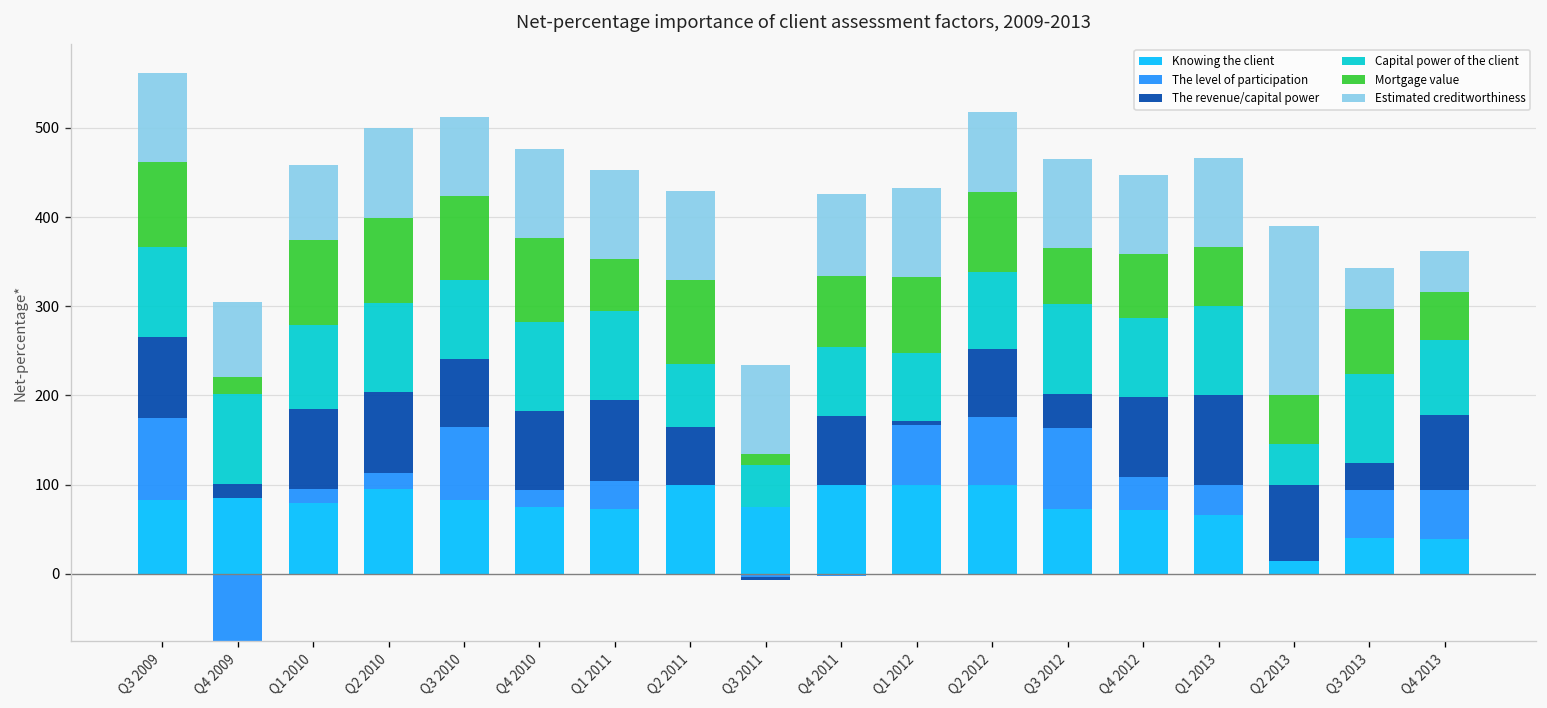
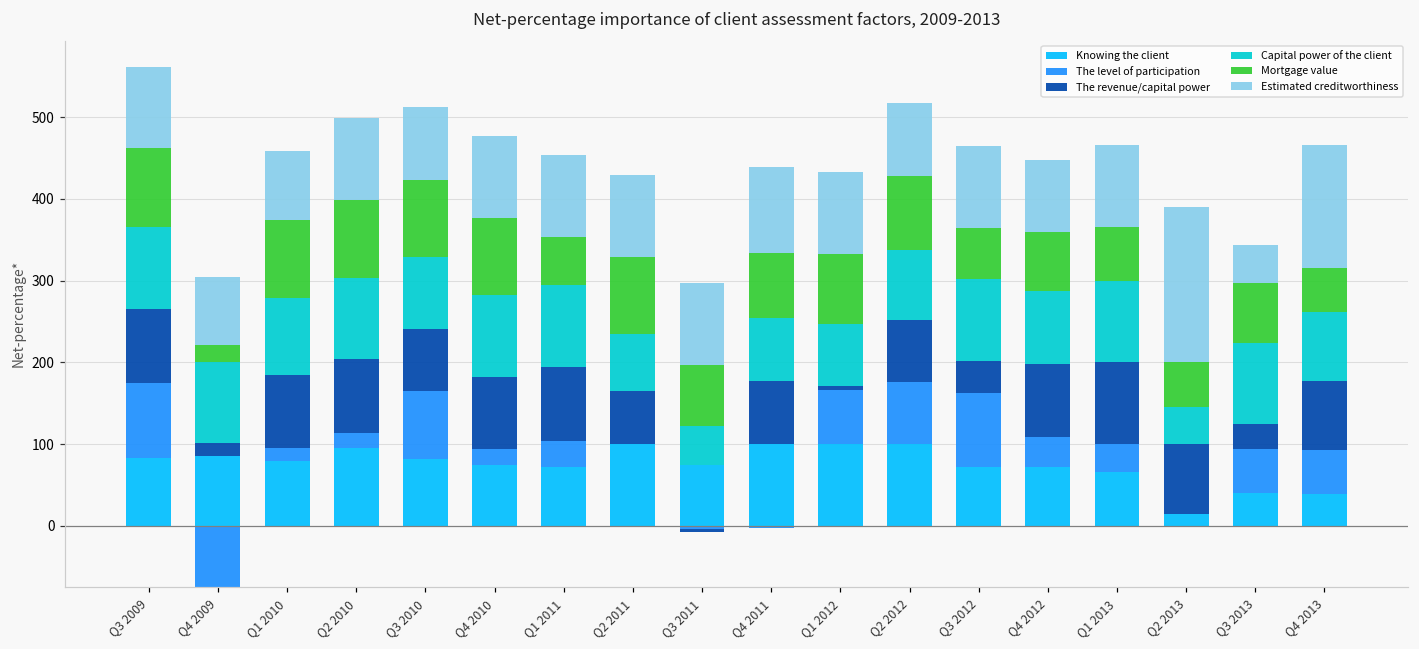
Mortgage value, Q3 2011: 10 -> 70
Estimated creditworthiness, Q4 2011: 90 -> 110
Estimated creditworthiness, Q4 2013: 50 -> 150
